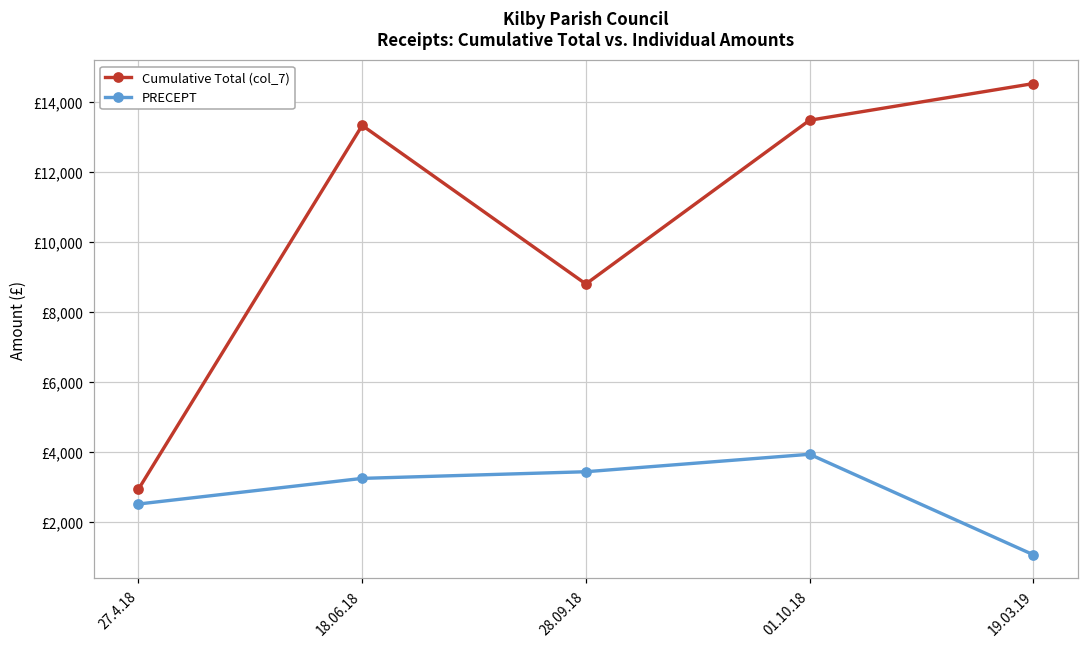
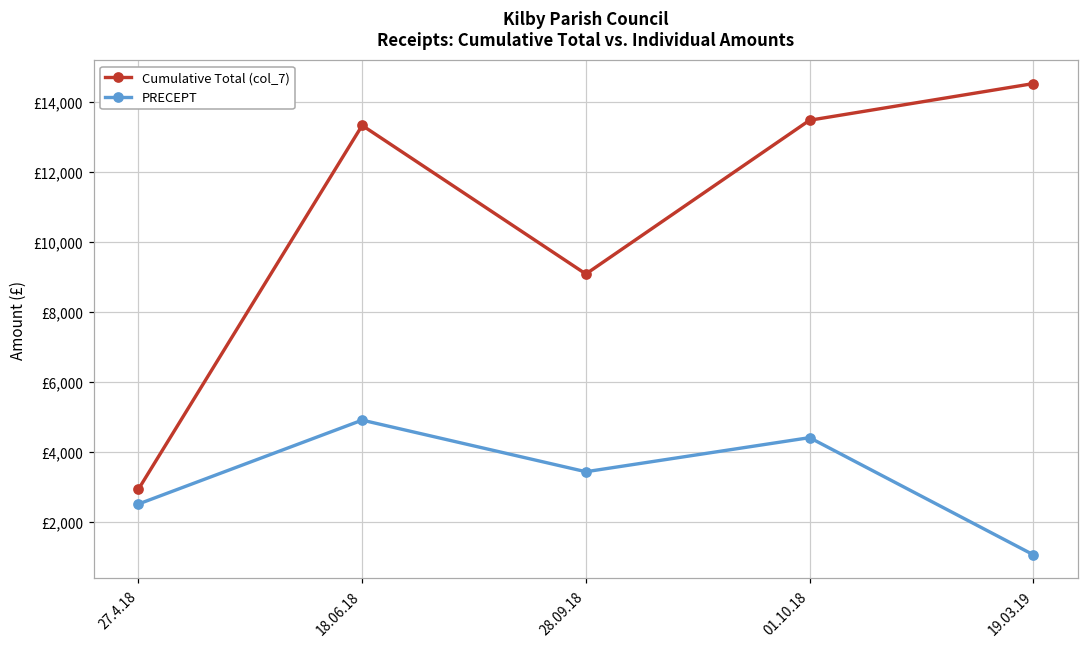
PRECEPT, 18.06.18: £3,200 -> £4,900
Cumulative Total (col_7), 28.09.18: £8,800 -> £9,100
PRECEPT, 01.10.18: £3,900 -> £4,400
